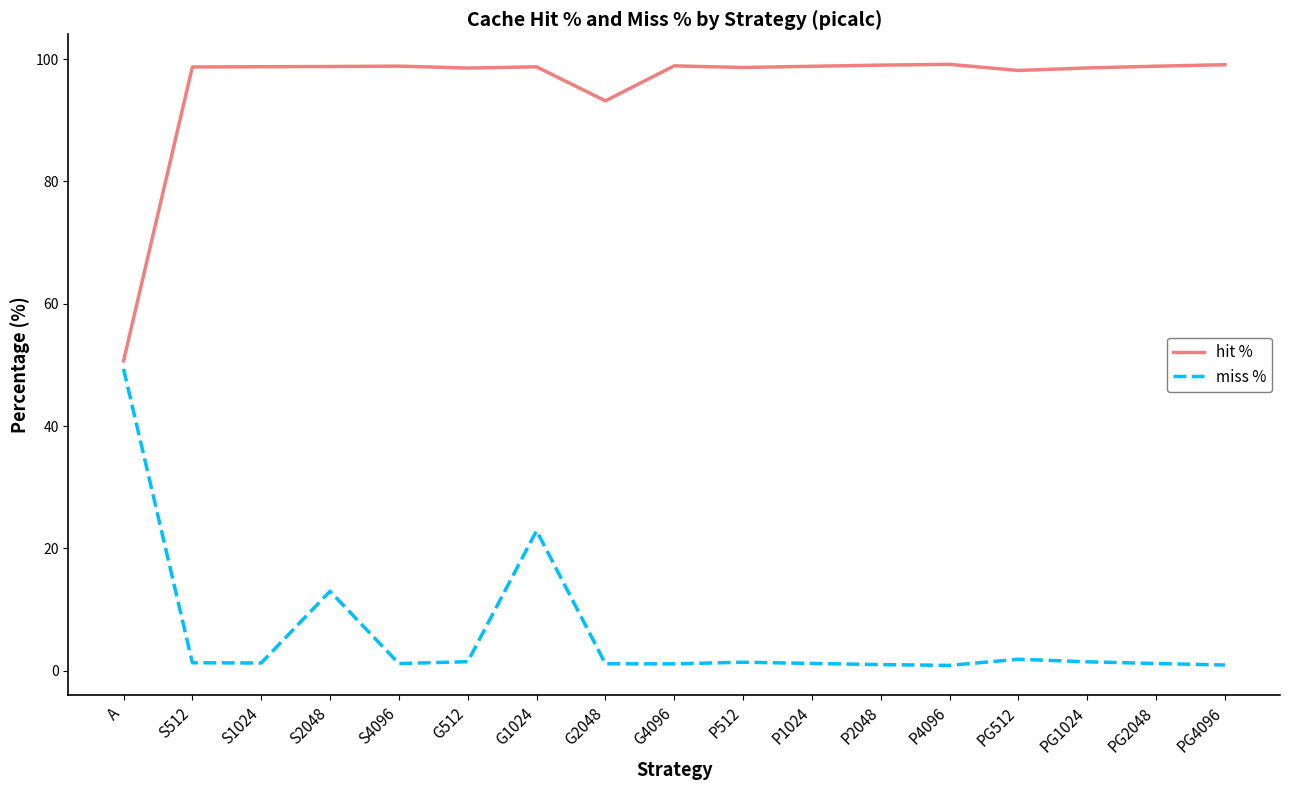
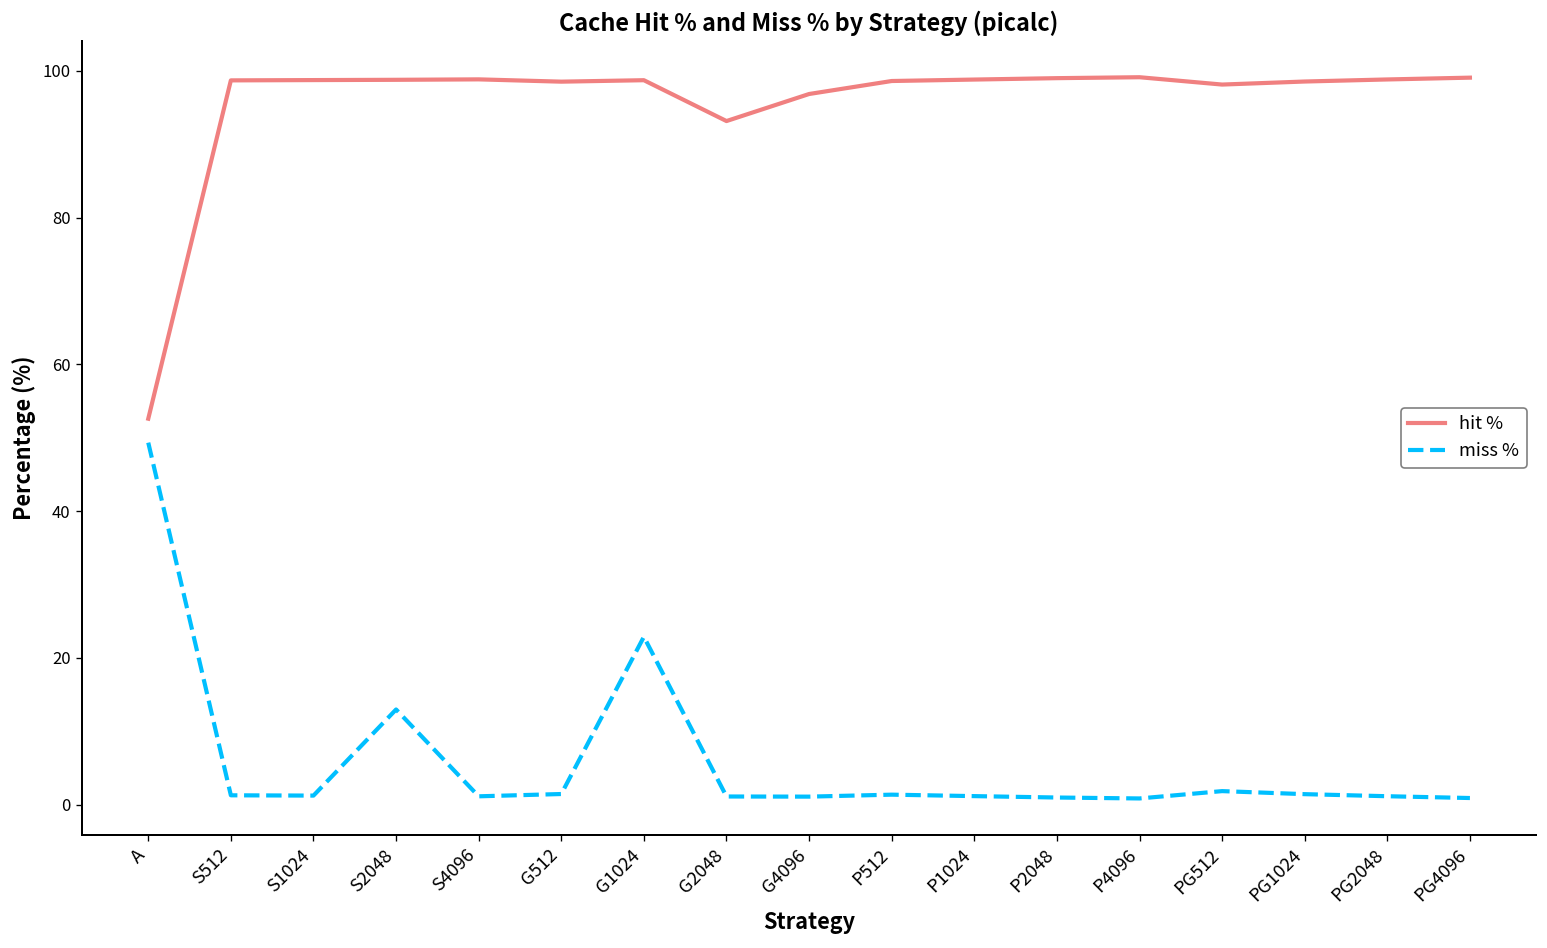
hit %, A: 51 -> 53
hit %, G4096: 99 -> 97
